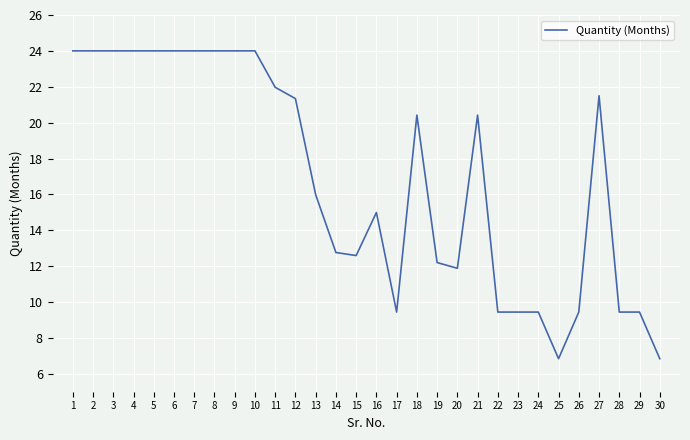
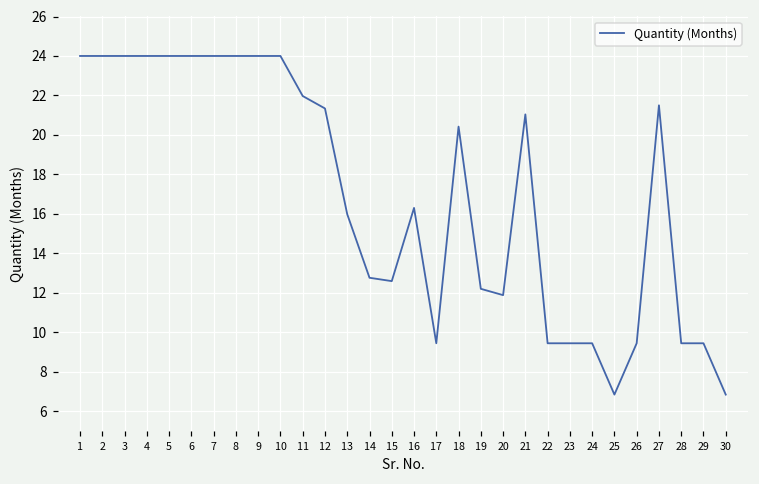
16: 15.0 -> 16.3
21: 20.4 -> 21.0
